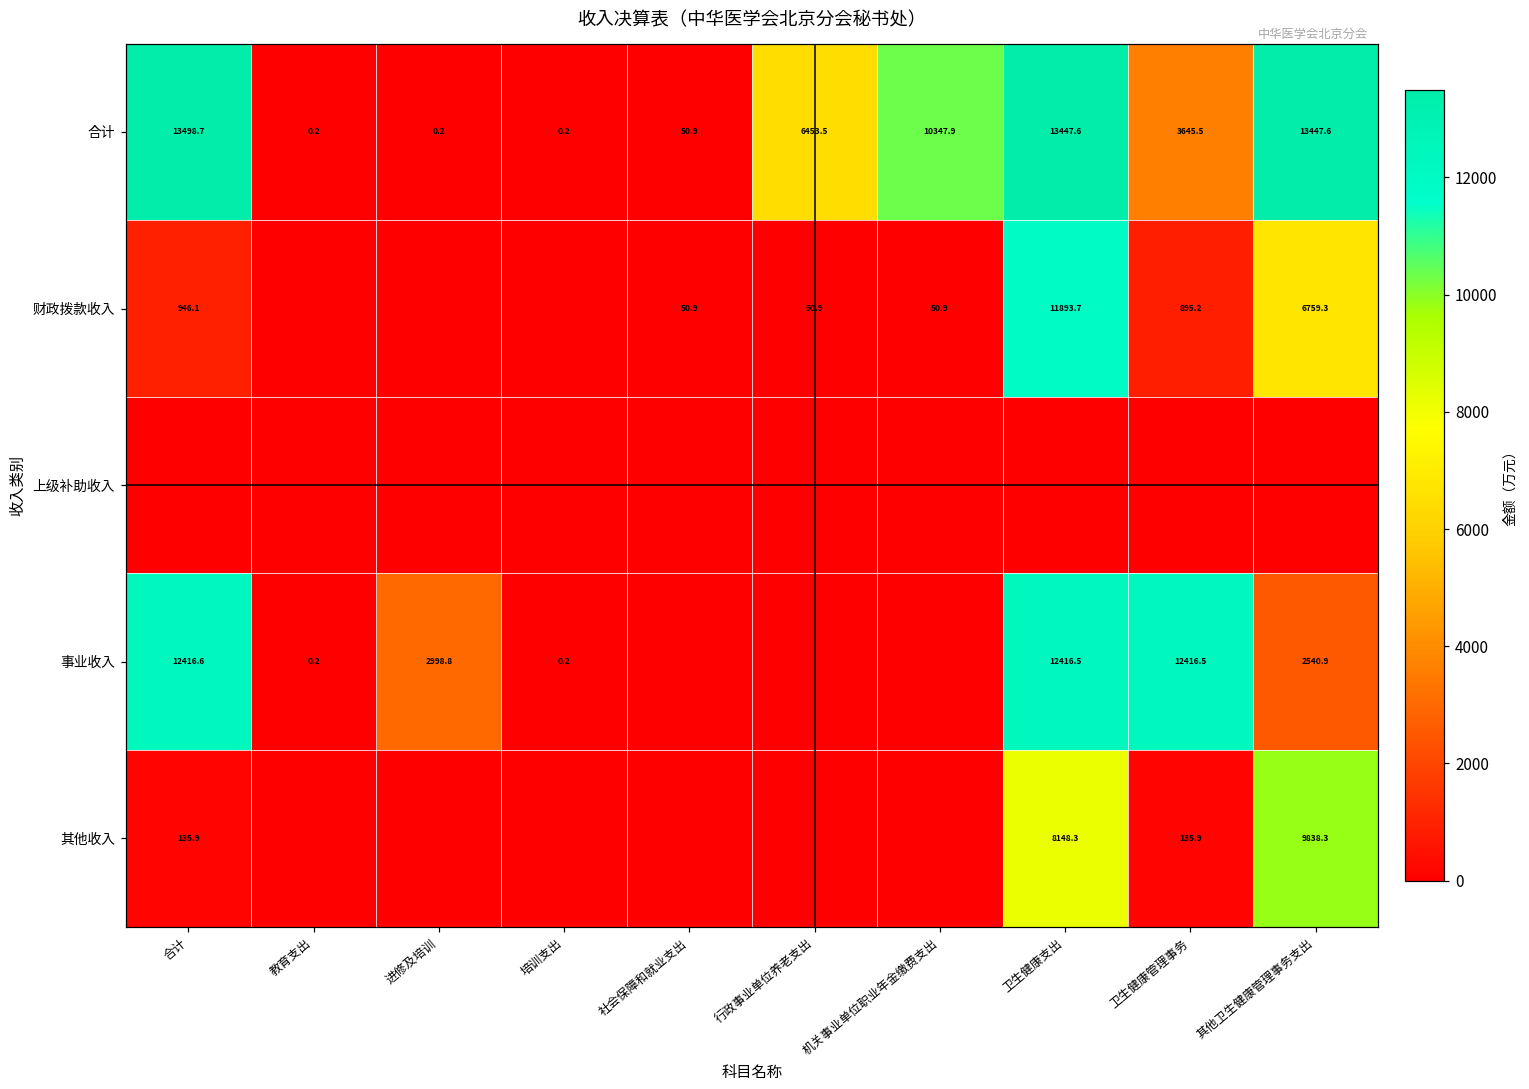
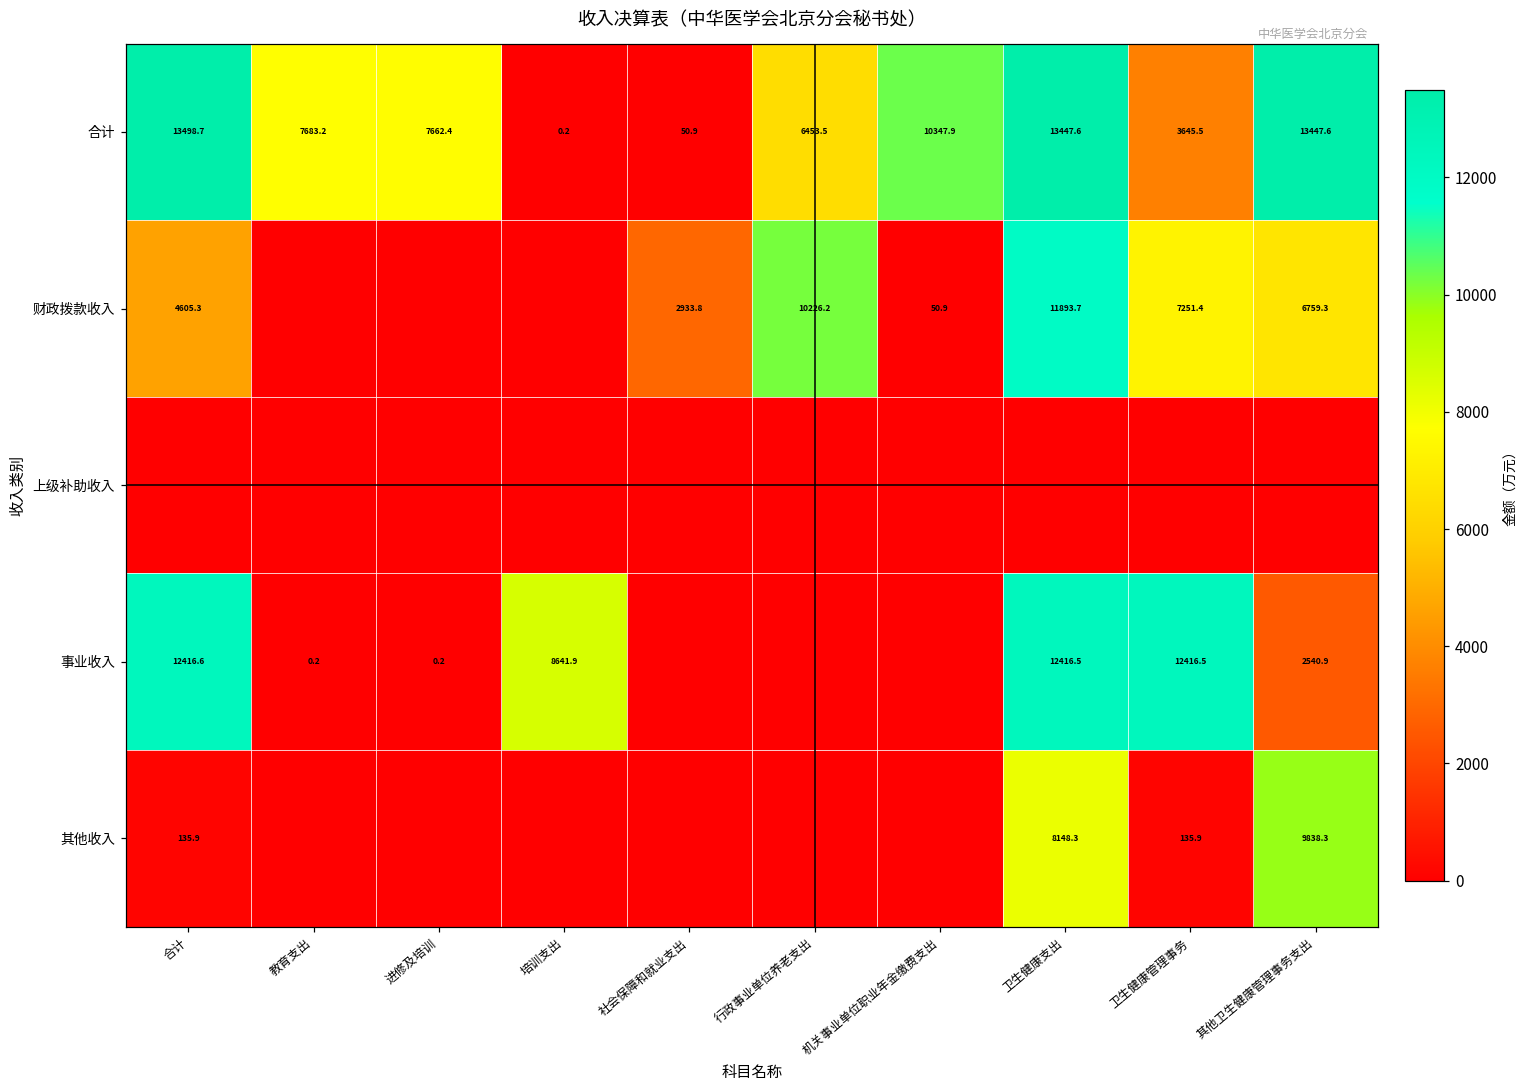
合计, 教育支出: 0.2 -> 7683.2
合计, 进修及培训: 0.2 -> 7662.4
财政拨款收入, 合计: 946.1 -> 4605.3
财政拨款收入, 社会保障和就业支出: 50.9 -> 2933.8
财政拨款收入, 行政事业单位养老支出: 50.9 -> 10226.2
财政拨款收入, 卫生健康管理事务: 895.2 -> 7251.4
事业收入, 进修及培训: 2998.8 -> 0.2
事业收入, 培训支出: 0.2 -> 8641.9
